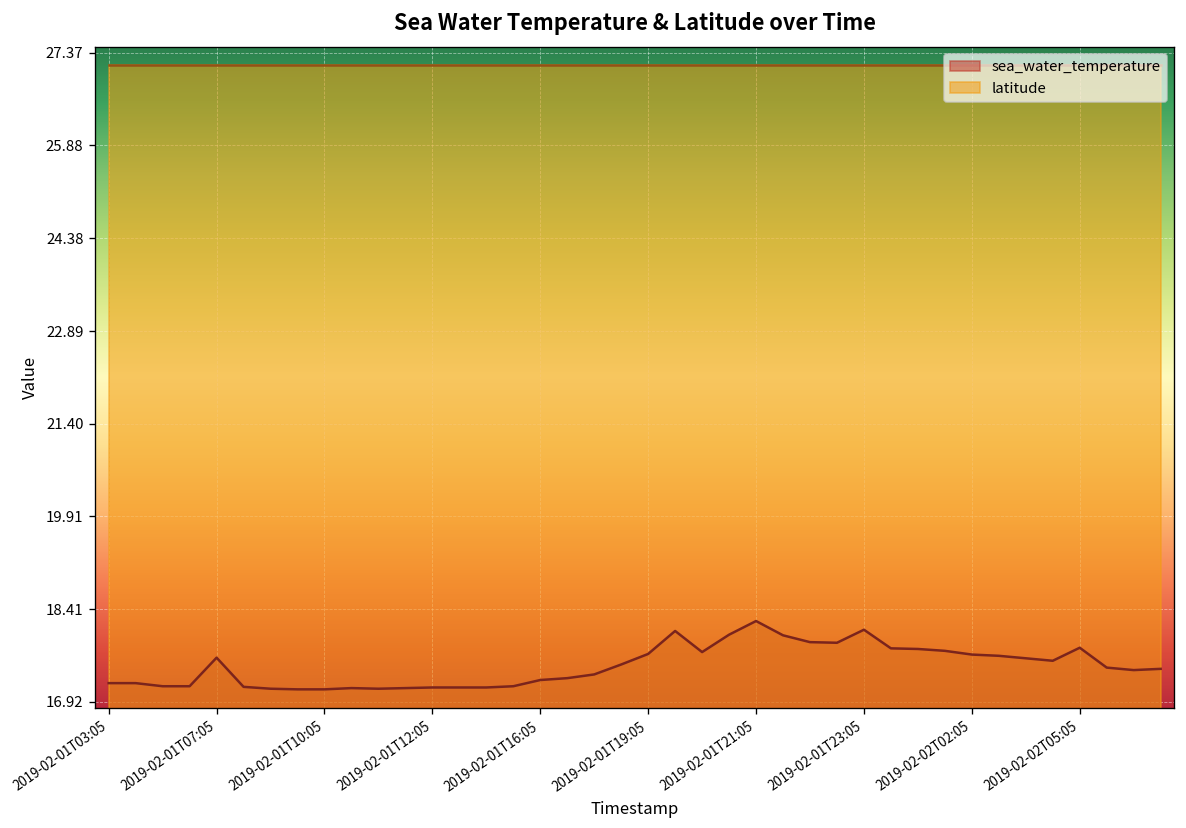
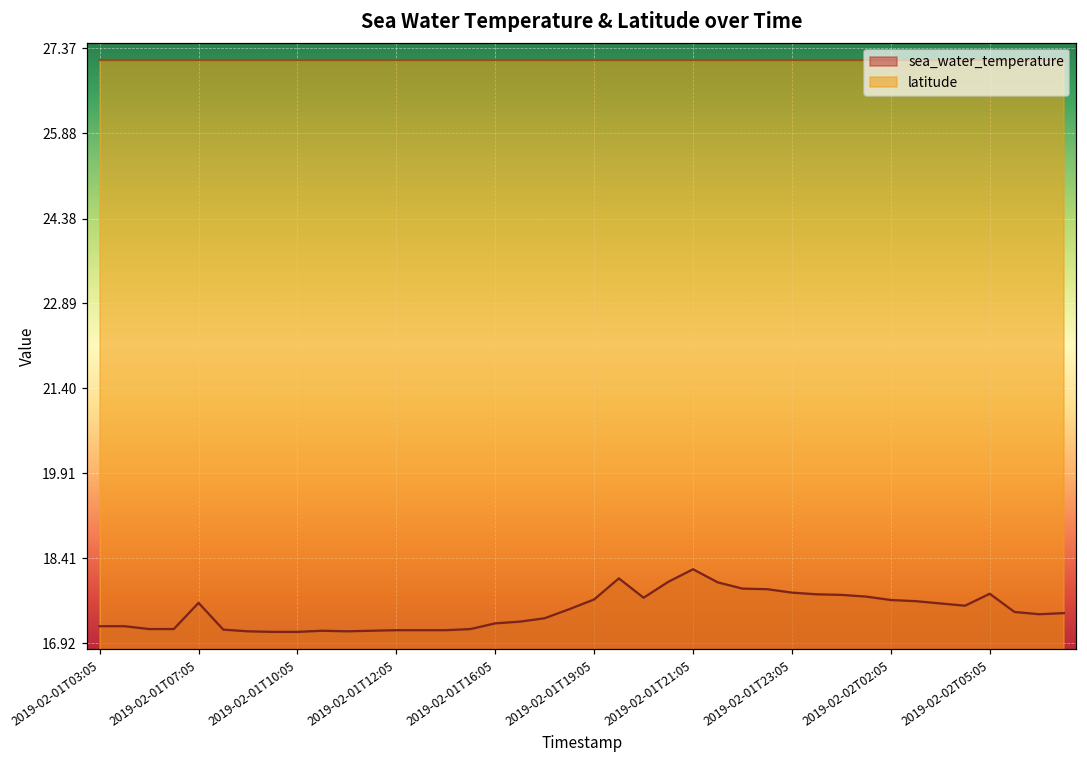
sea_water_temperature, 2019-02-01T23:05: 18.1 -> 17.8
